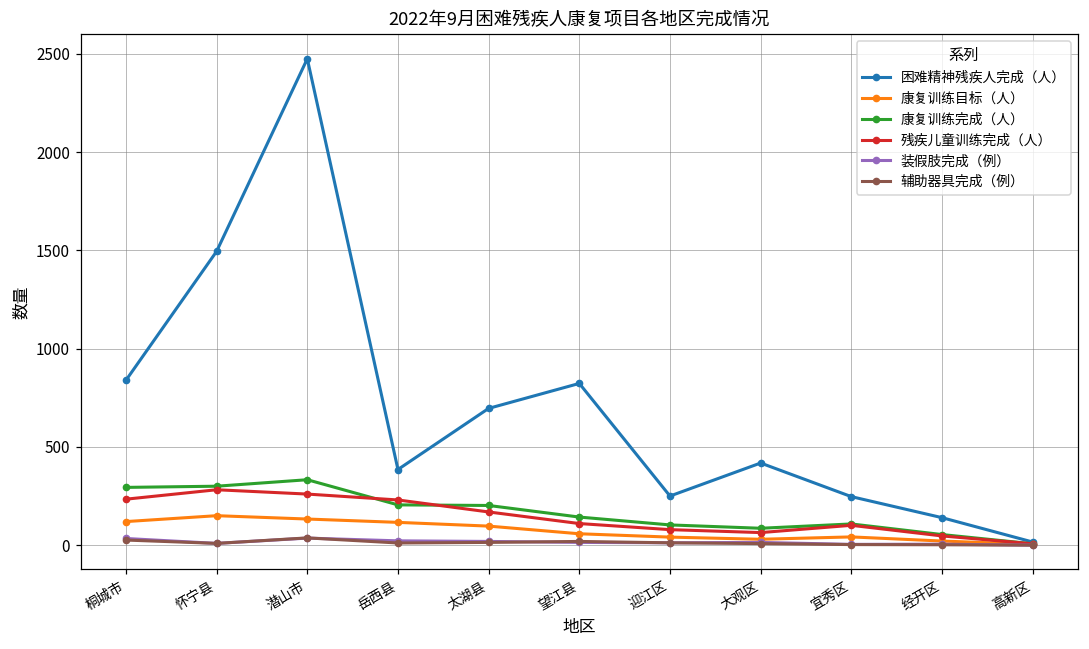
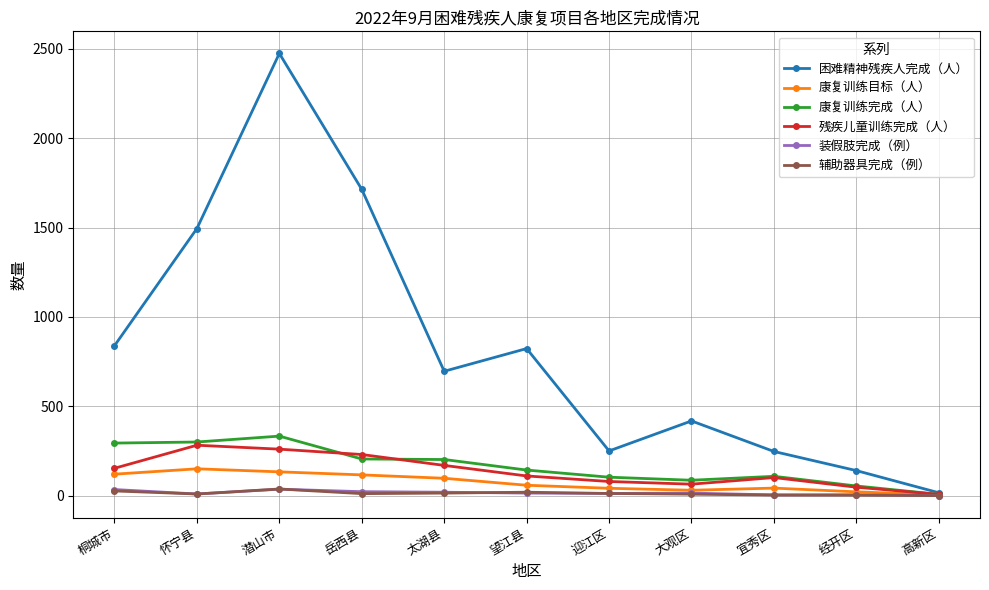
残疾儿童训练完成（人）, 桐城市: 230 -> 150
困难精神残疾人完成（人）, 岳西县: 390 -> 1710
